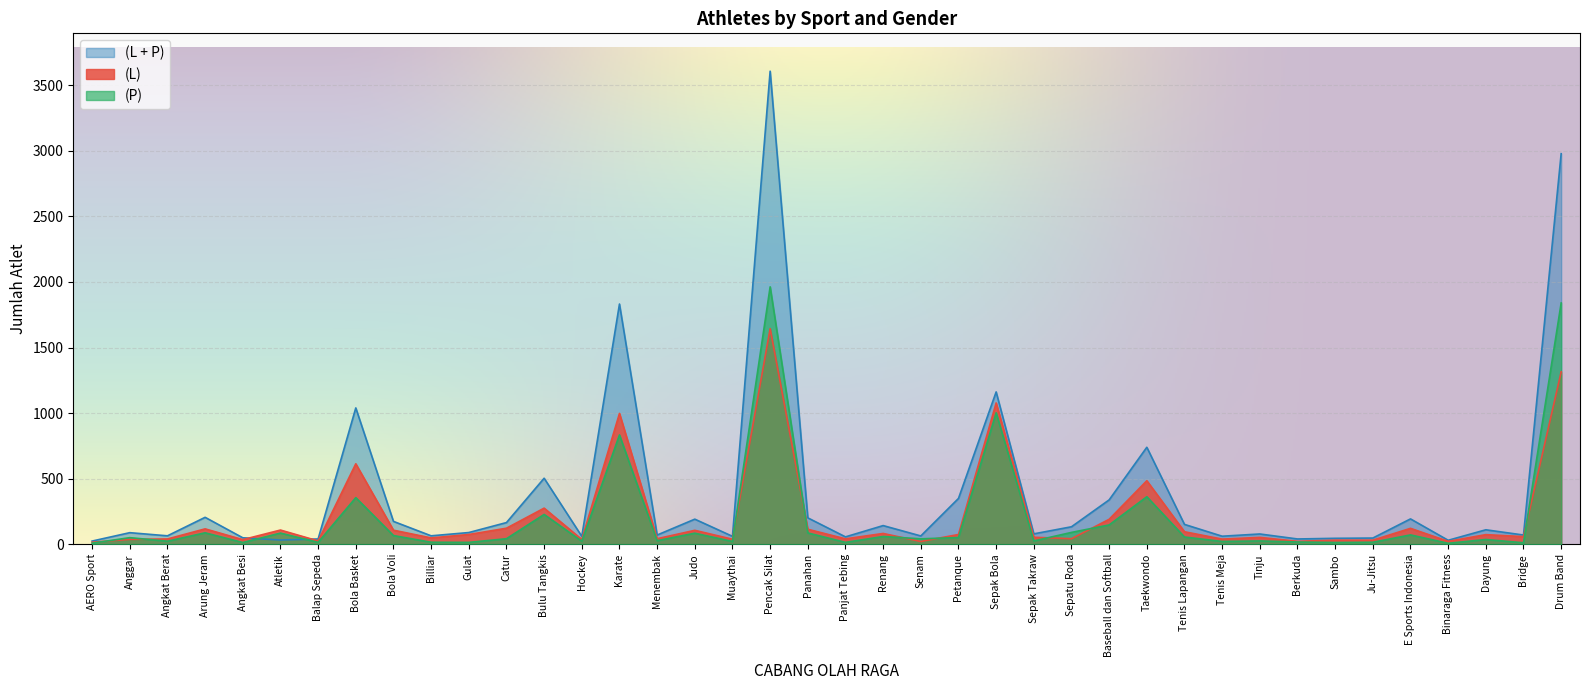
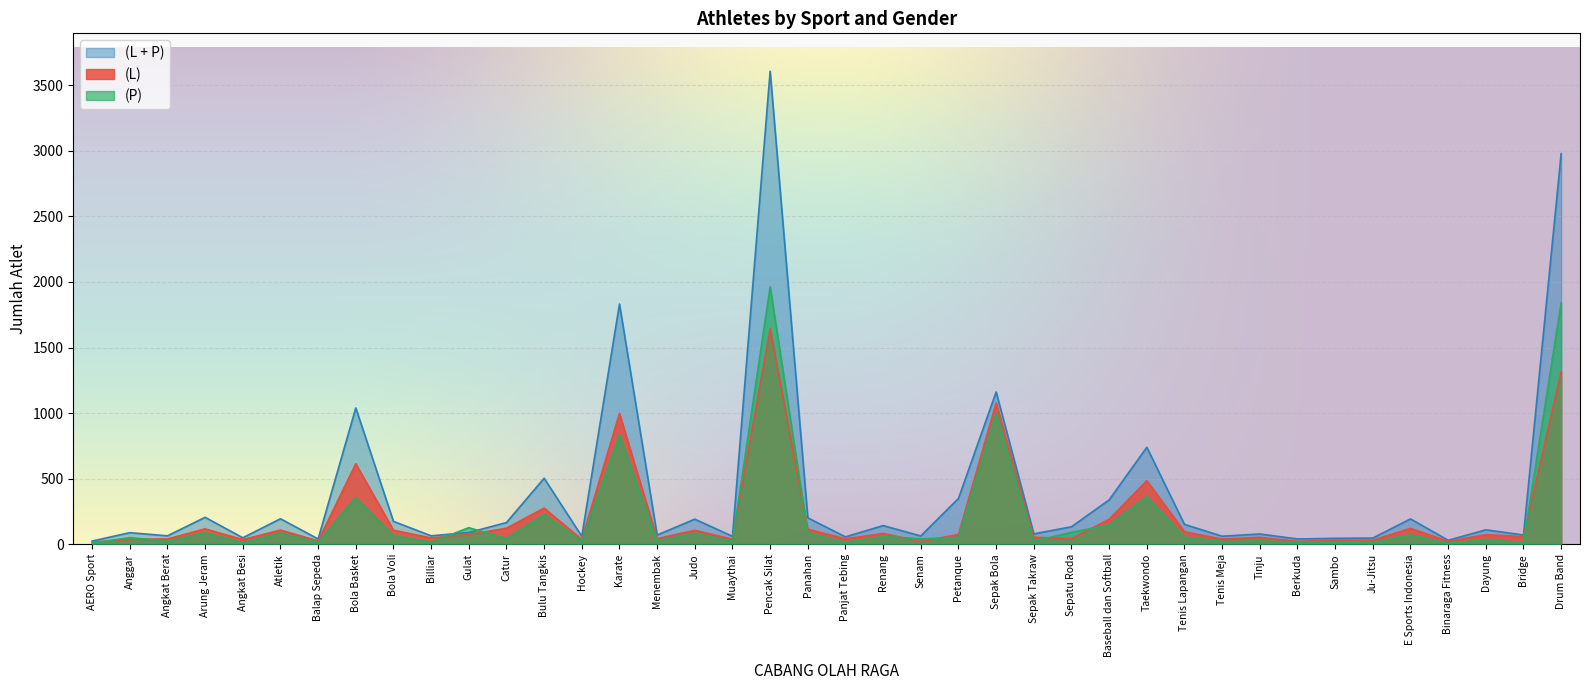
(L + P), Atletik: 30 -> 200
(P), Gulat: 20 -> 130
